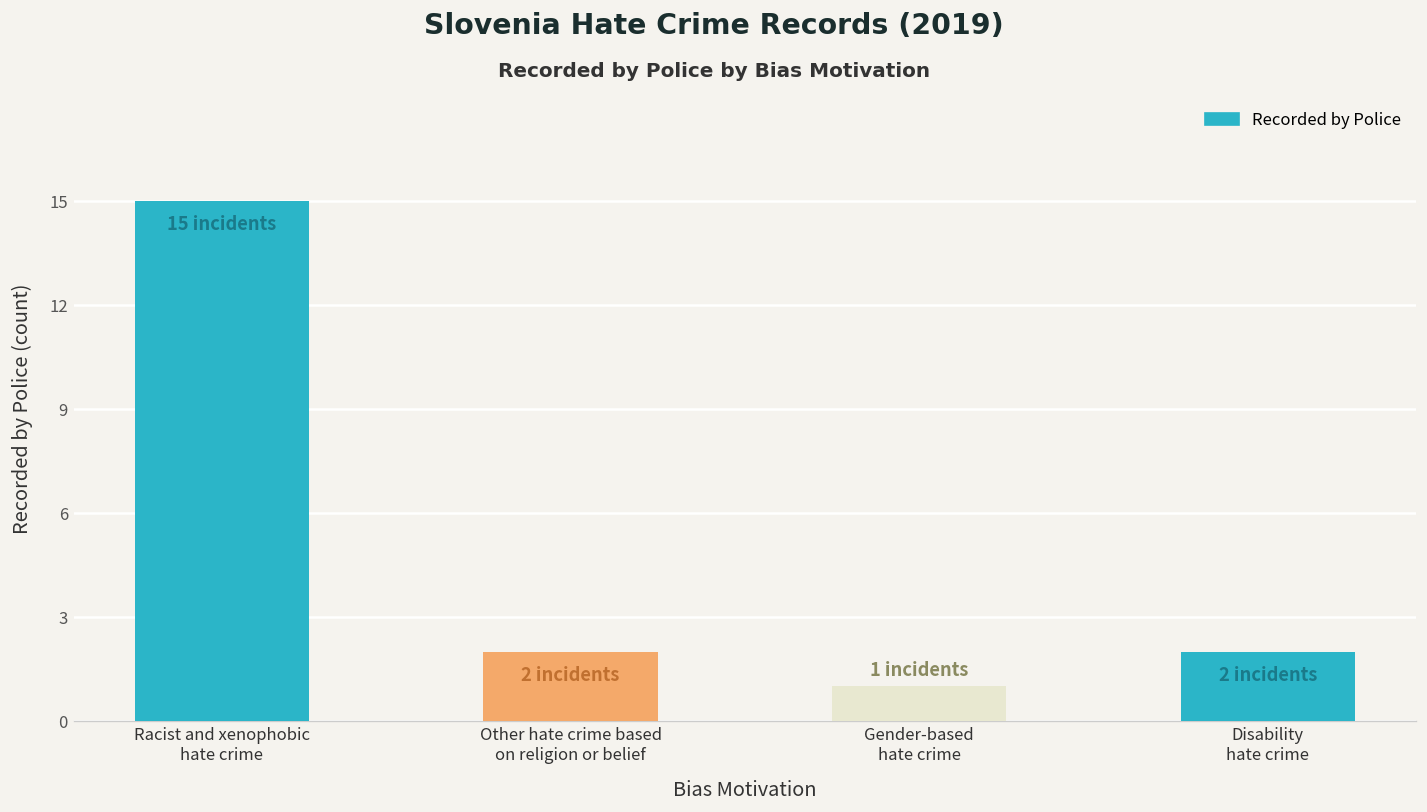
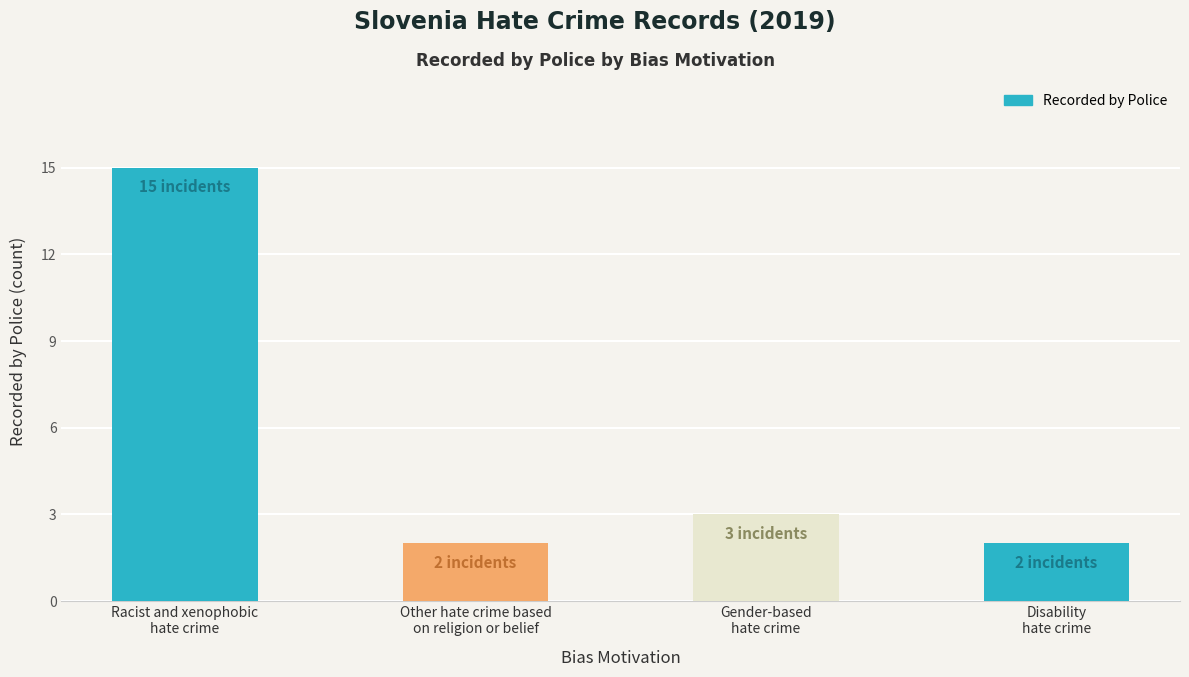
Gender-based hate crime: 1 -> 3
